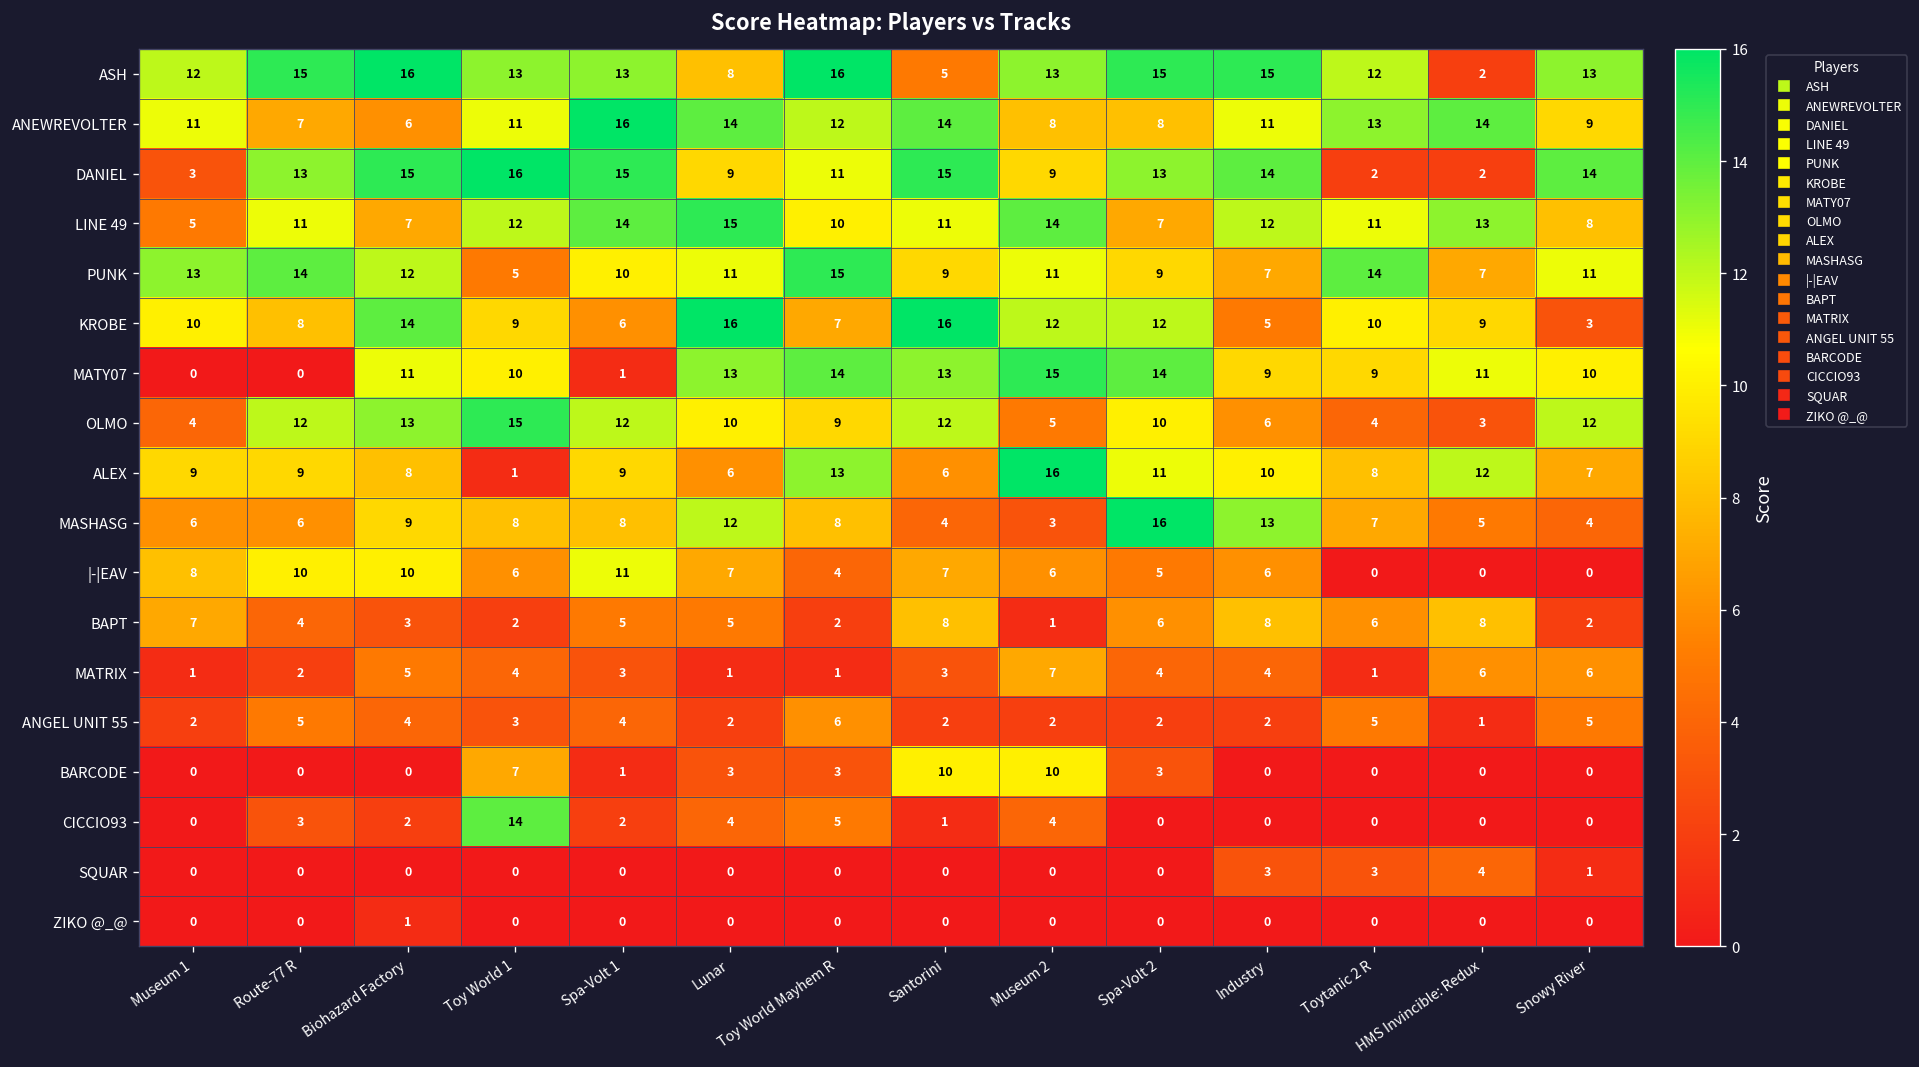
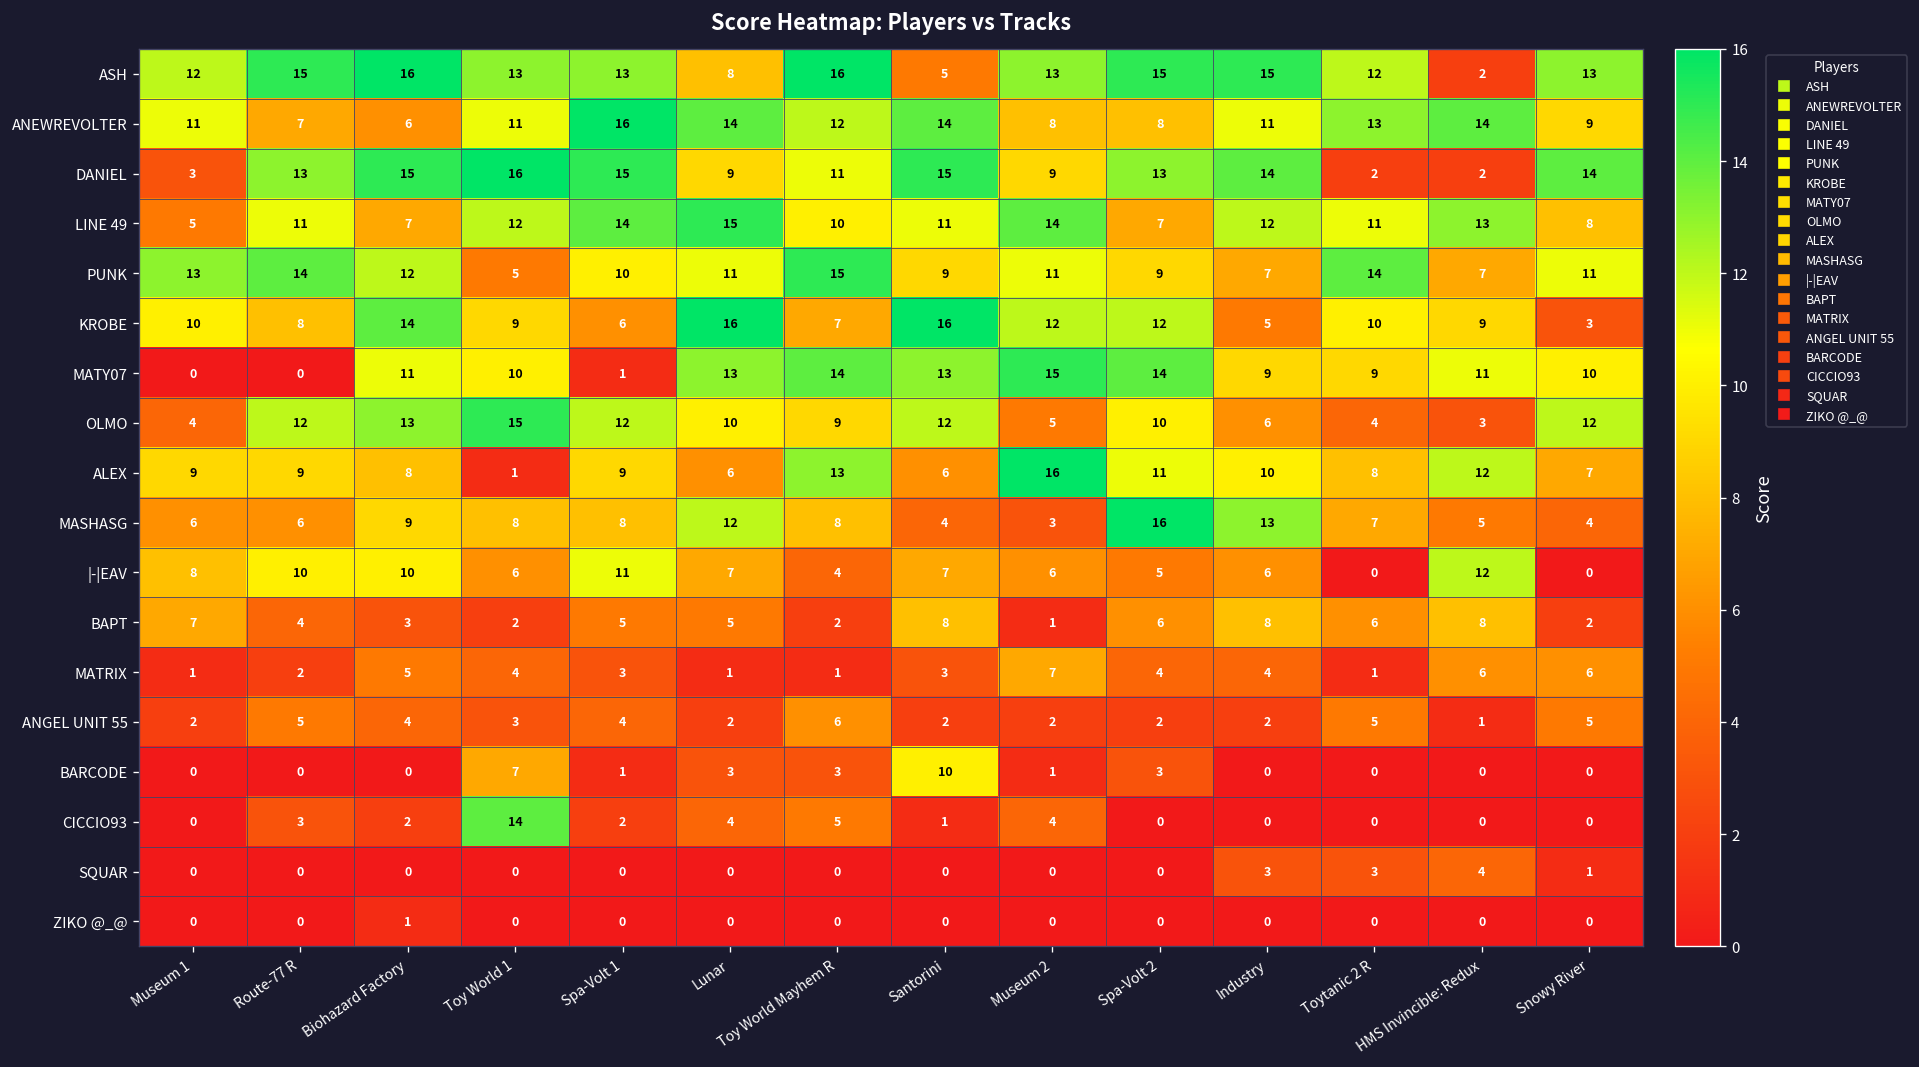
|-|EAV, HMS Invincible: Redux: 0 -> 12
BARCODE, Museum 2: 10 -> 1
